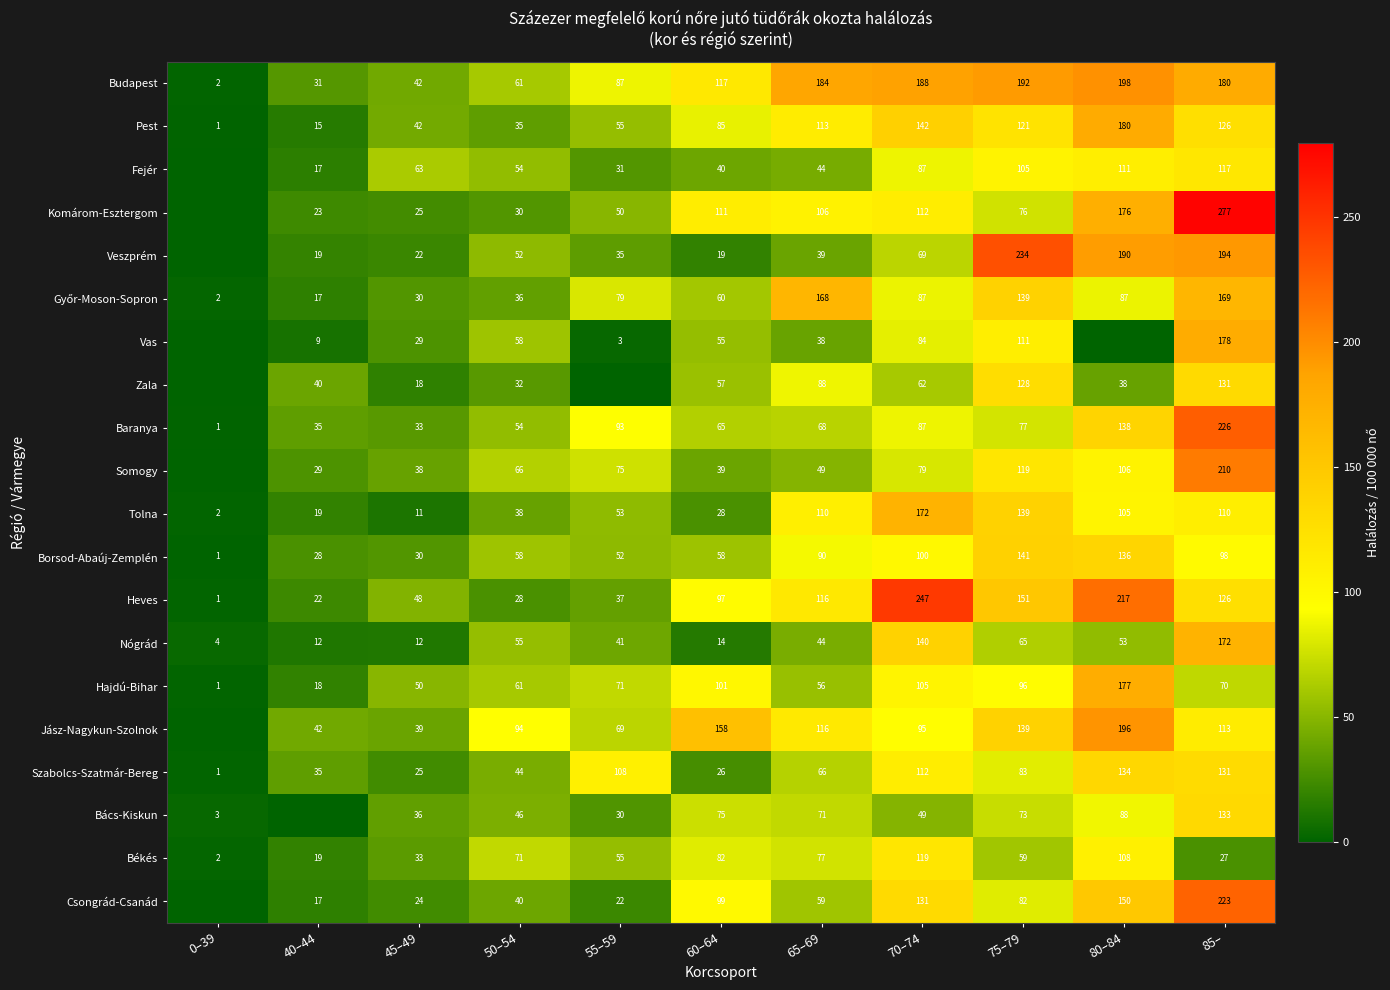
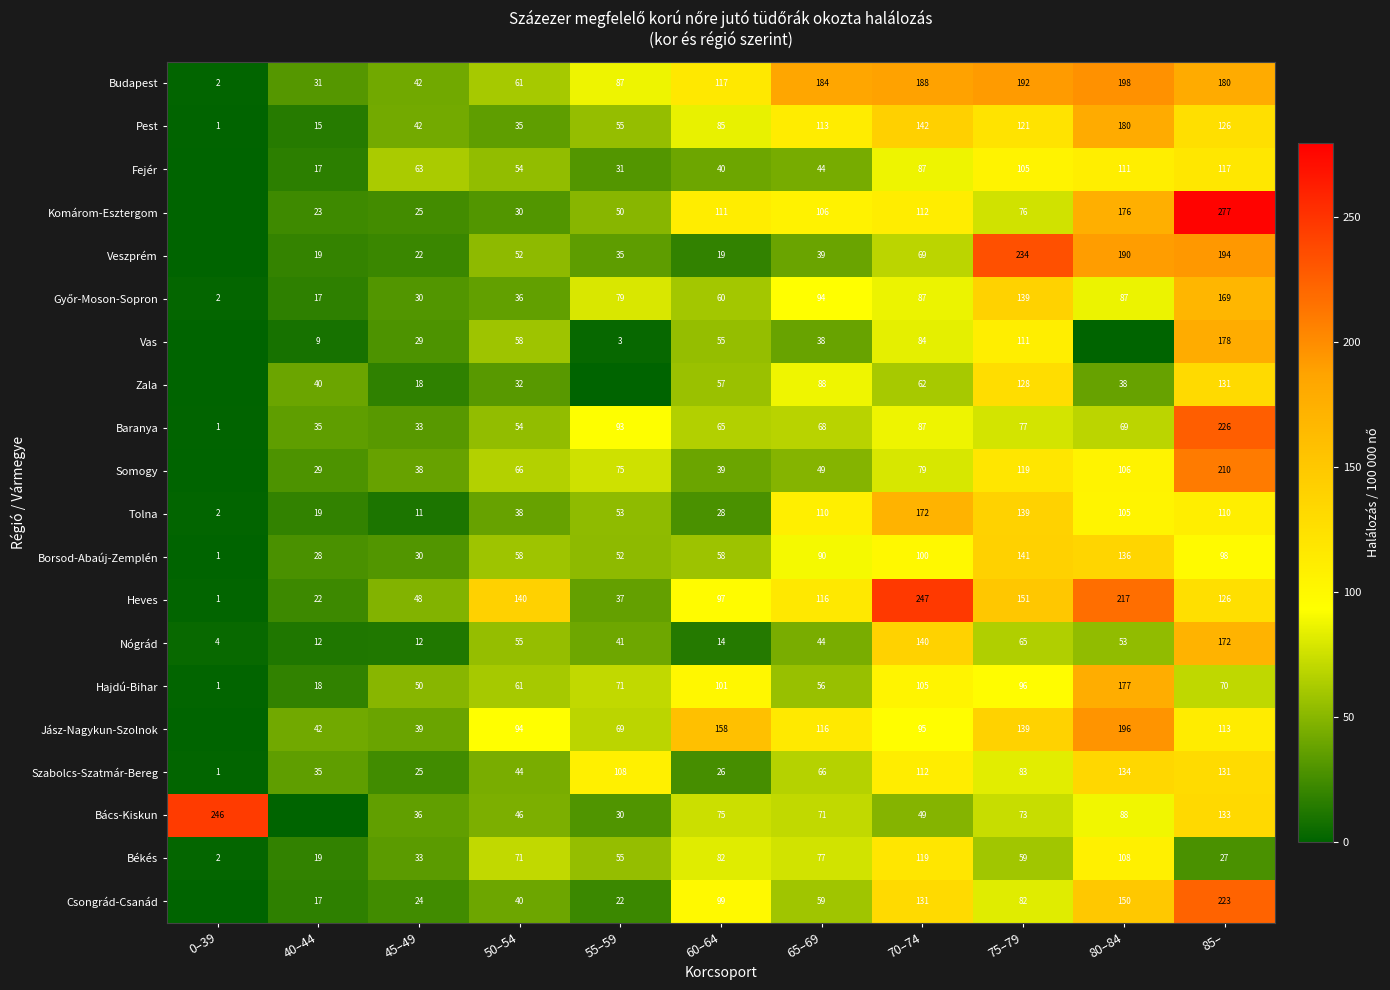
Győr-Moson-Sopron, 65–69: 168 -> 94
Baranya, 80–84: 138 -> 69
Heves, 50–54: 28 -> 140
Bács-Kiskun, 0–39: 3 -> 246
